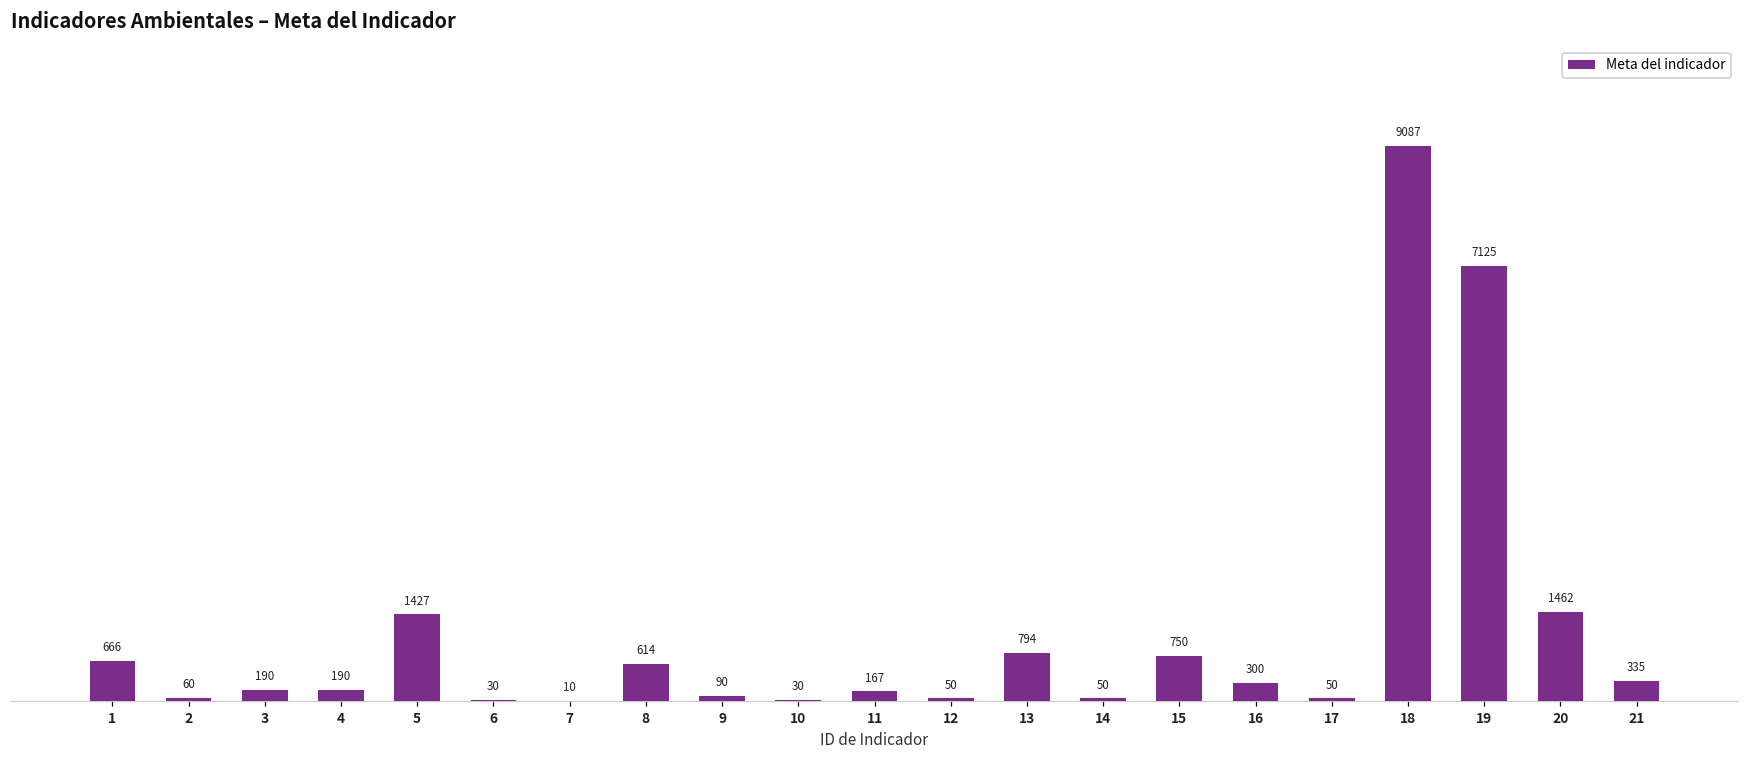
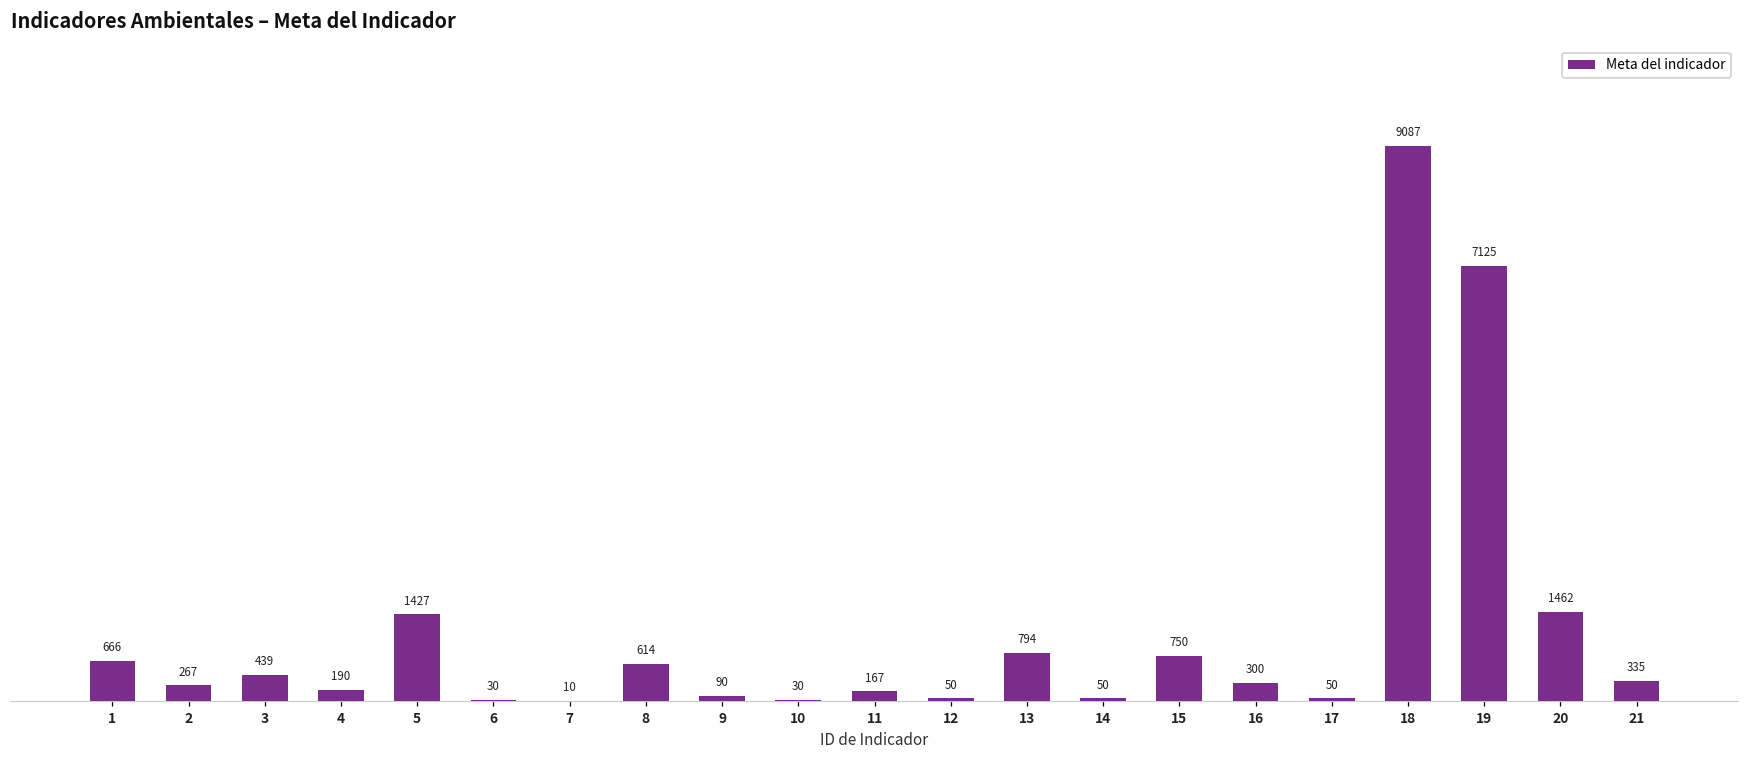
2: 60 -> 267
3: 190 -> 439
